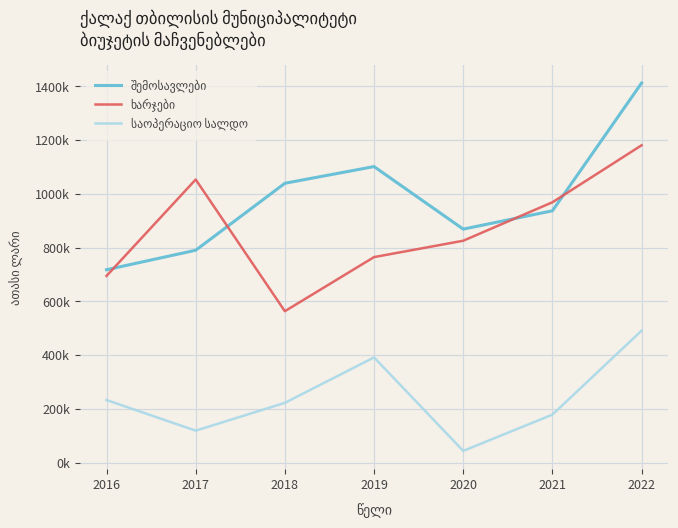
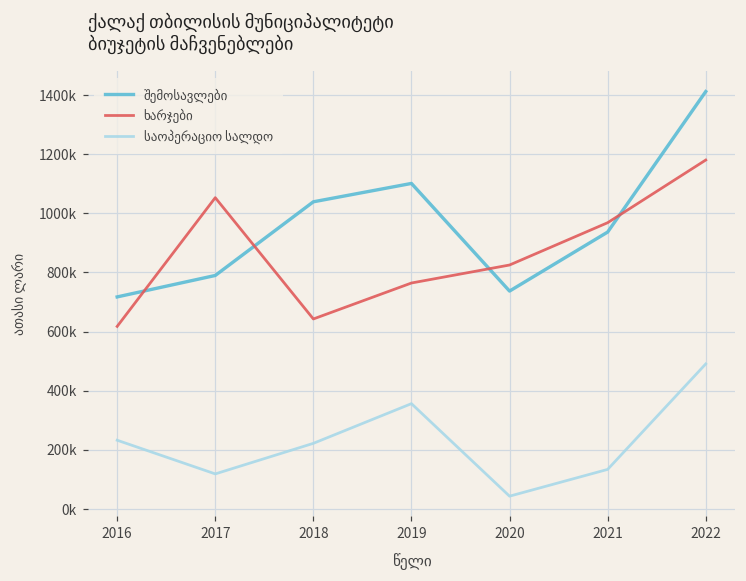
ხარჯები, 2016: 690000 -> 620000
ხარჯები, 2018: 560000 -> 640000
საოპერაციო სალდო, 2019: 390000 -> 360000
შემოსავლები, 2020: 870000 -> 740000
საოპერაციო სალდო, 2021: 180000 -> 130000
